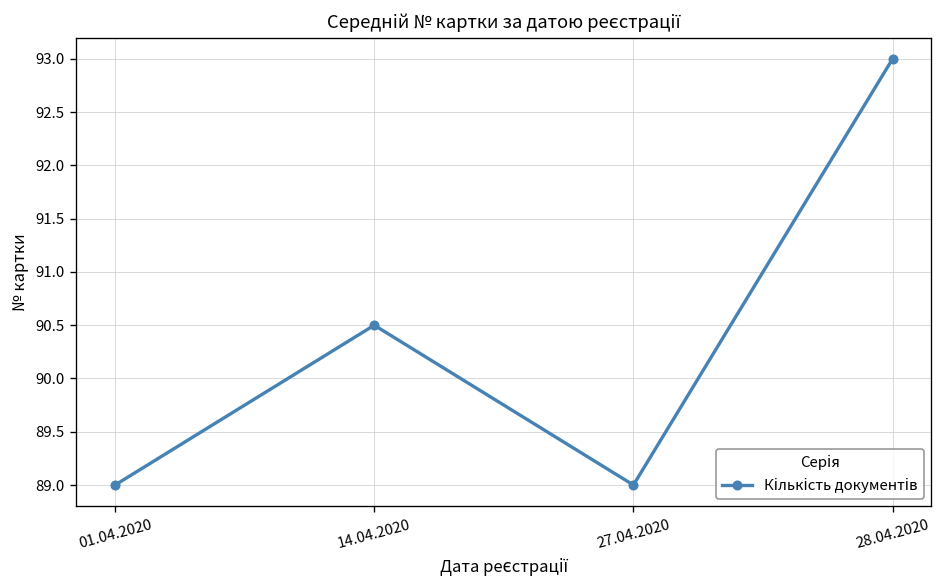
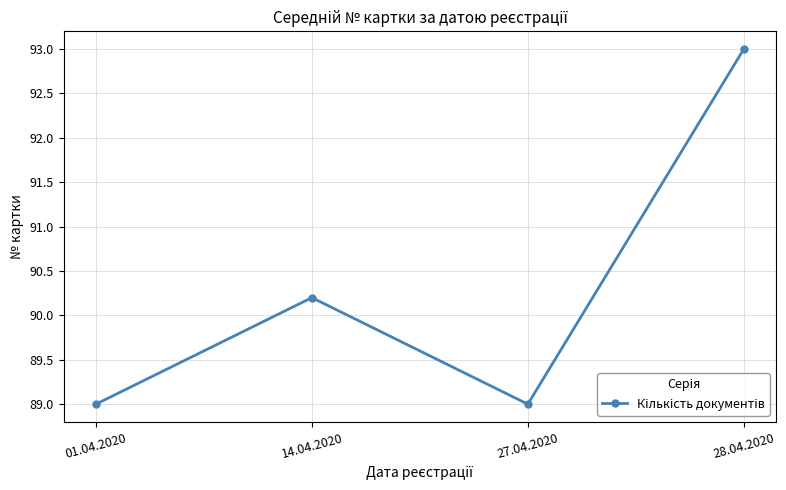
14.04.2020: 90.5 -> 90.2
